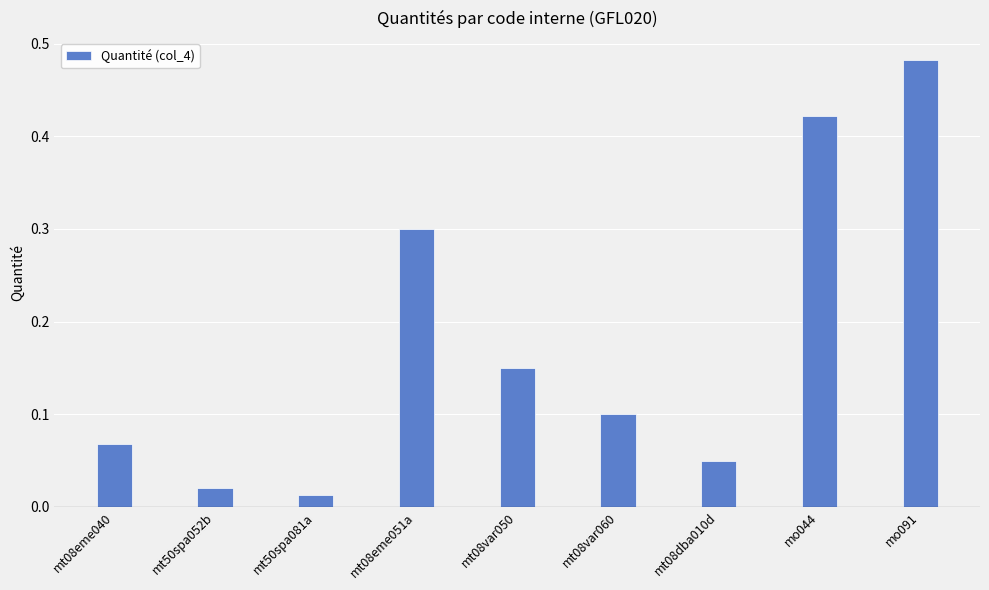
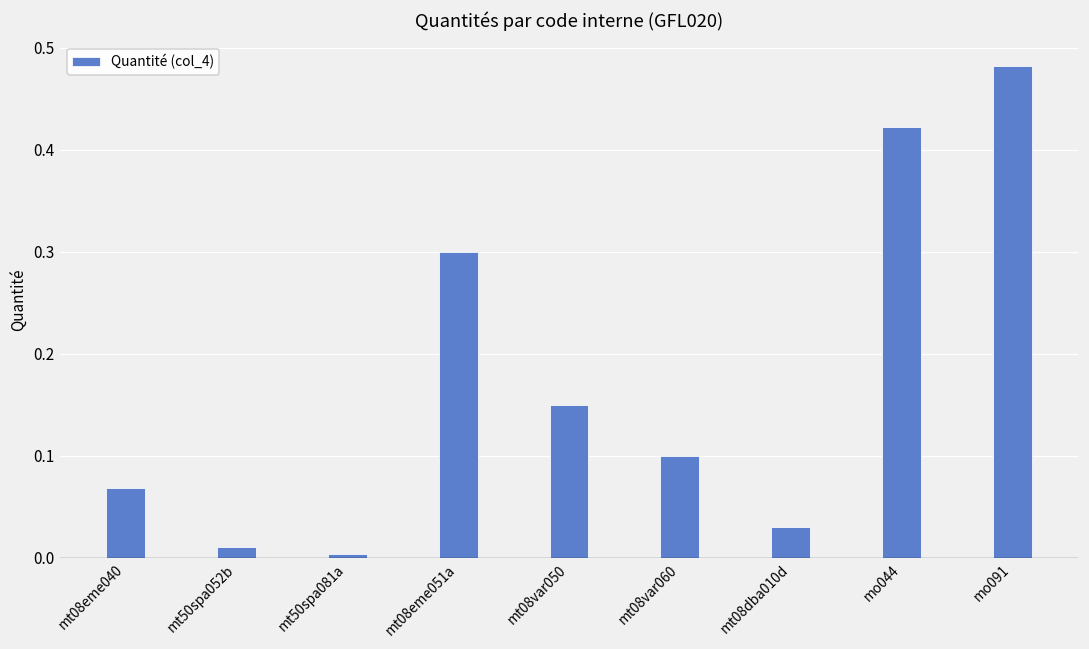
mt50spa052b: 0.02 -> 0.01
mt50spa081a: 0.01 -> 0.00
mt08dba010d: 0.05 -> 0.03
